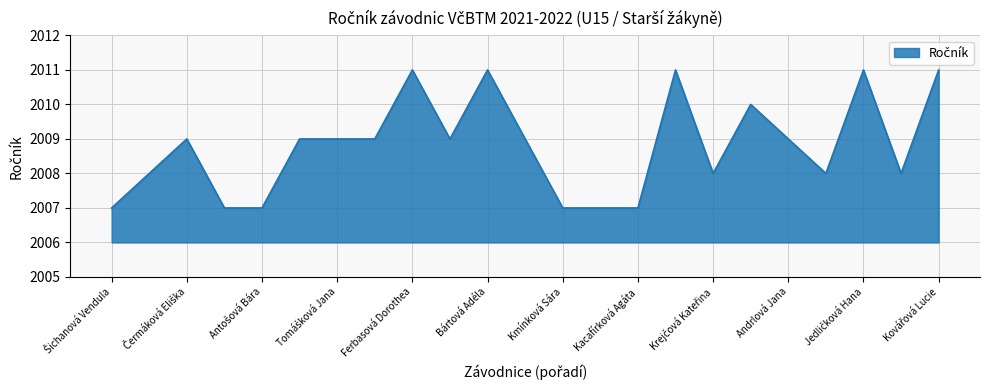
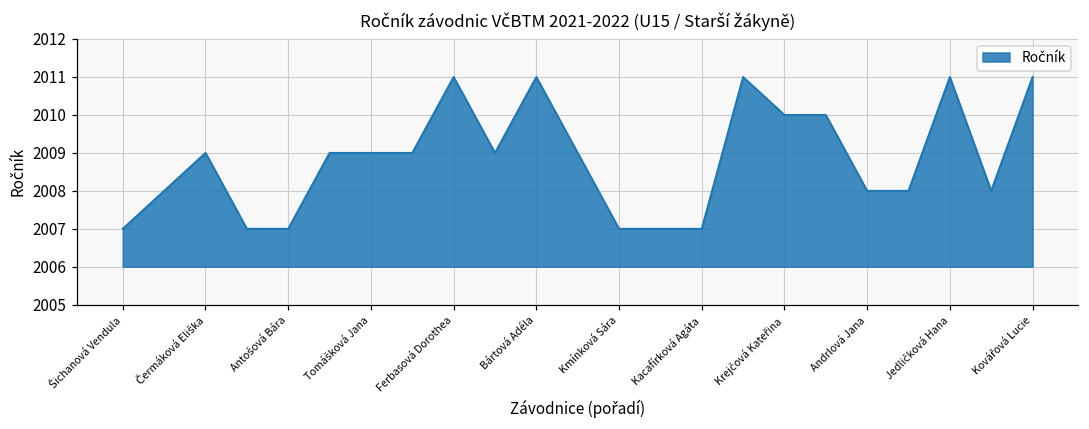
Krejčová Kateřina: 2008 -> 2010
Andrlová Jana: 2009 -> 2008
